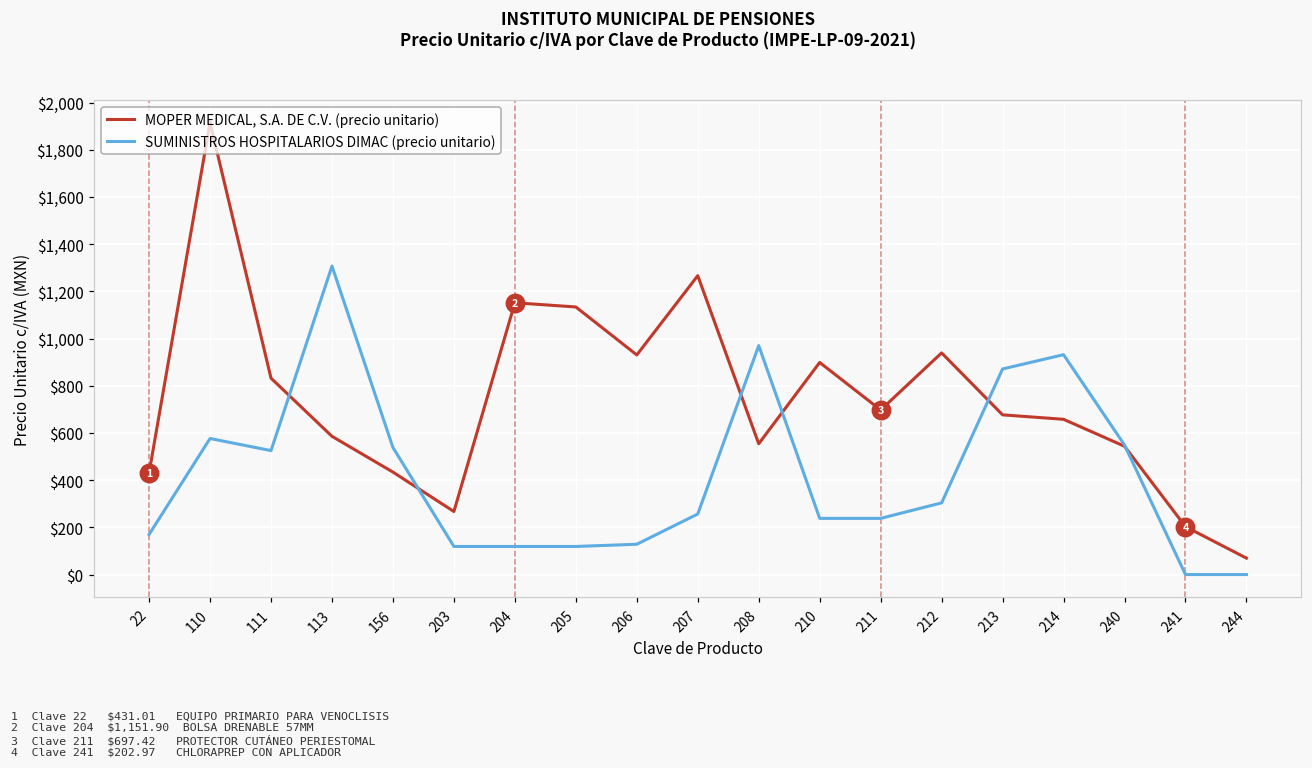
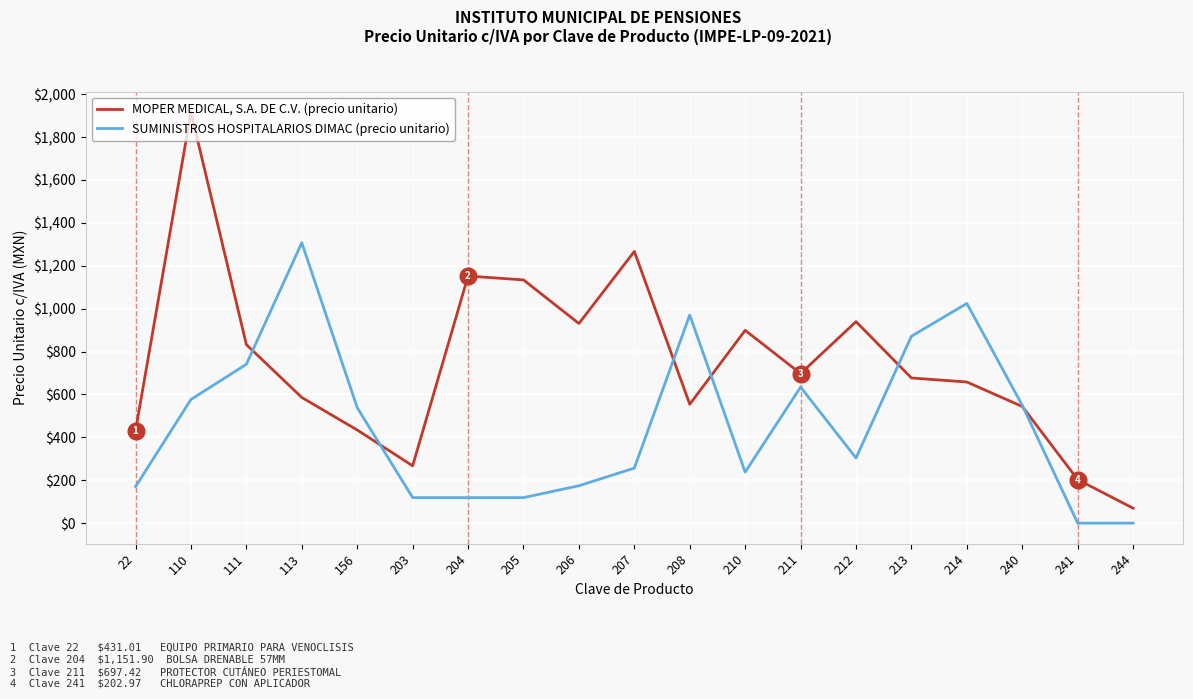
SUMINISTROS HOSPITALARIOS DIMAC (precio unitario), 111: $530 -> $740
SUMINISTROS HOSPITALARIOS DIMAC (precio unitario), 206: $130 -> $170
SUMINISTROS HOSPITALARIOS DIMAC (precio unitario), 211: $240 -> $630
SUMINISTROS HOSPITALARIOS DIMAC (precio unitario), 214: $930 -> $1,020
